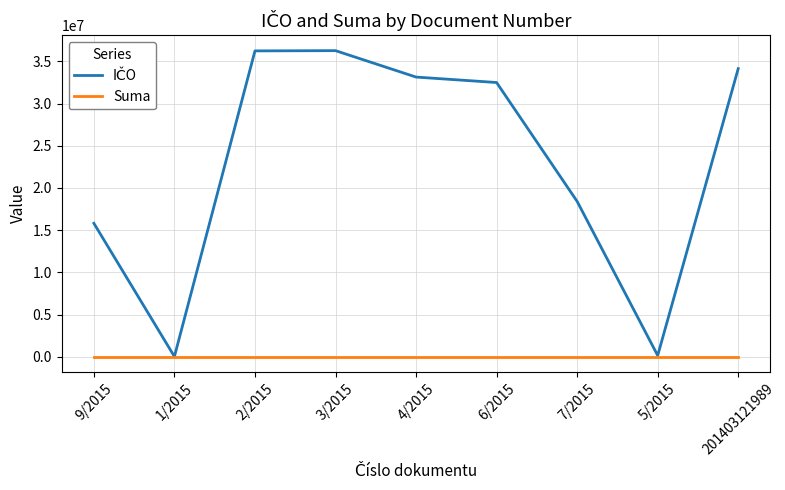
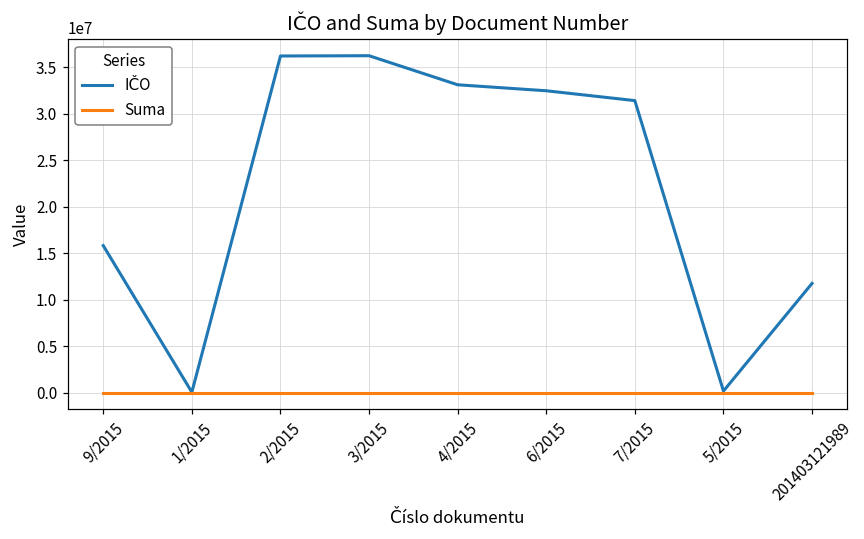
IČO, 7/2015: 18000000 -> 31000000
IČO, 201403121989: 34000000 -> 12000000
